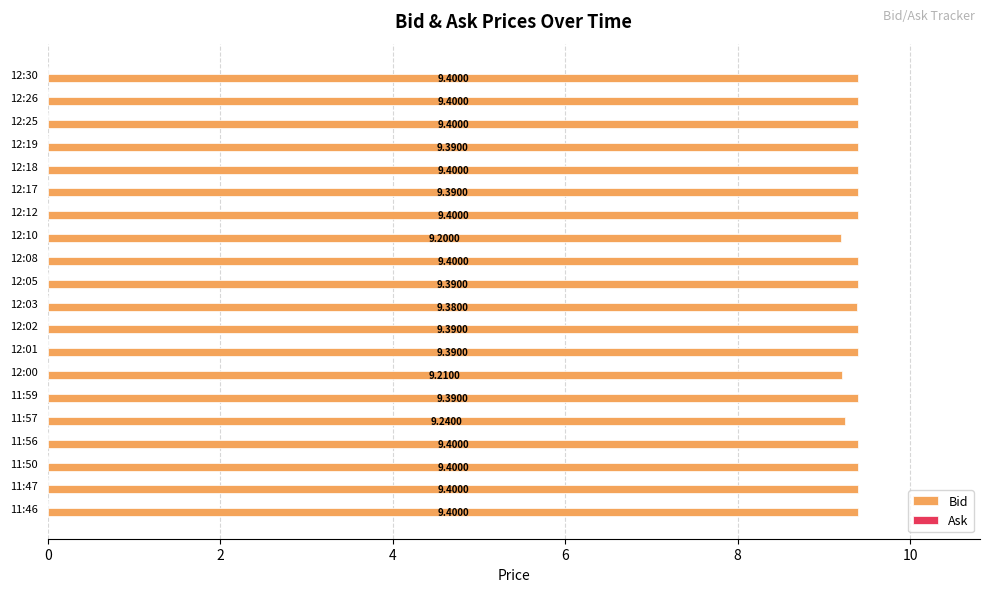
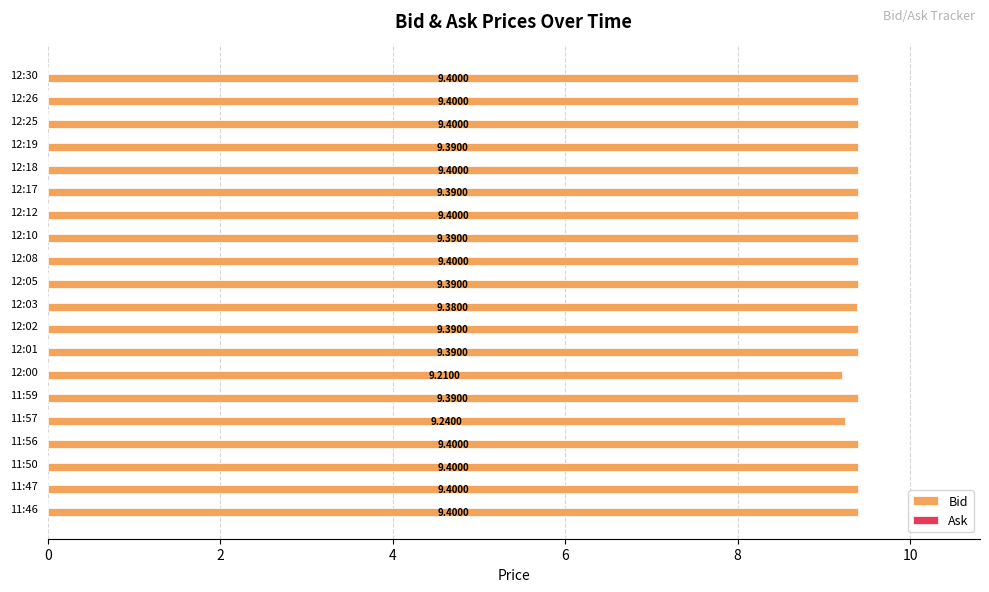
Bid, 12:10: 9.2000 -> 9.3900
